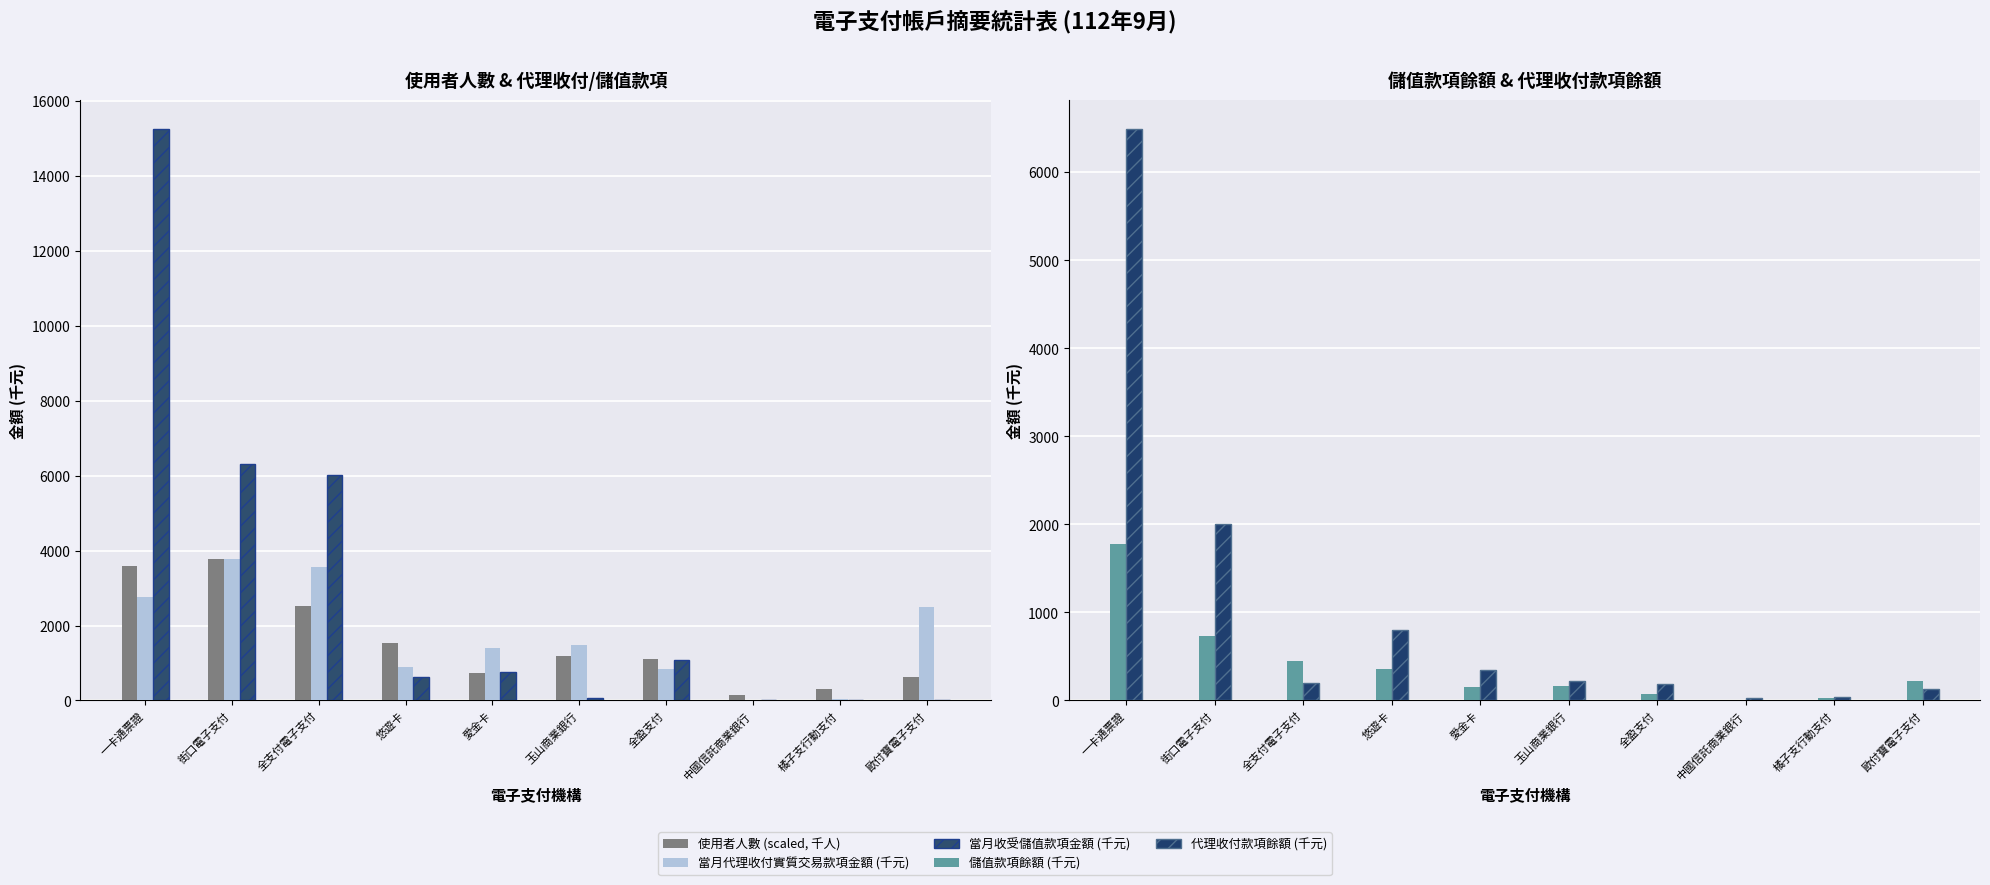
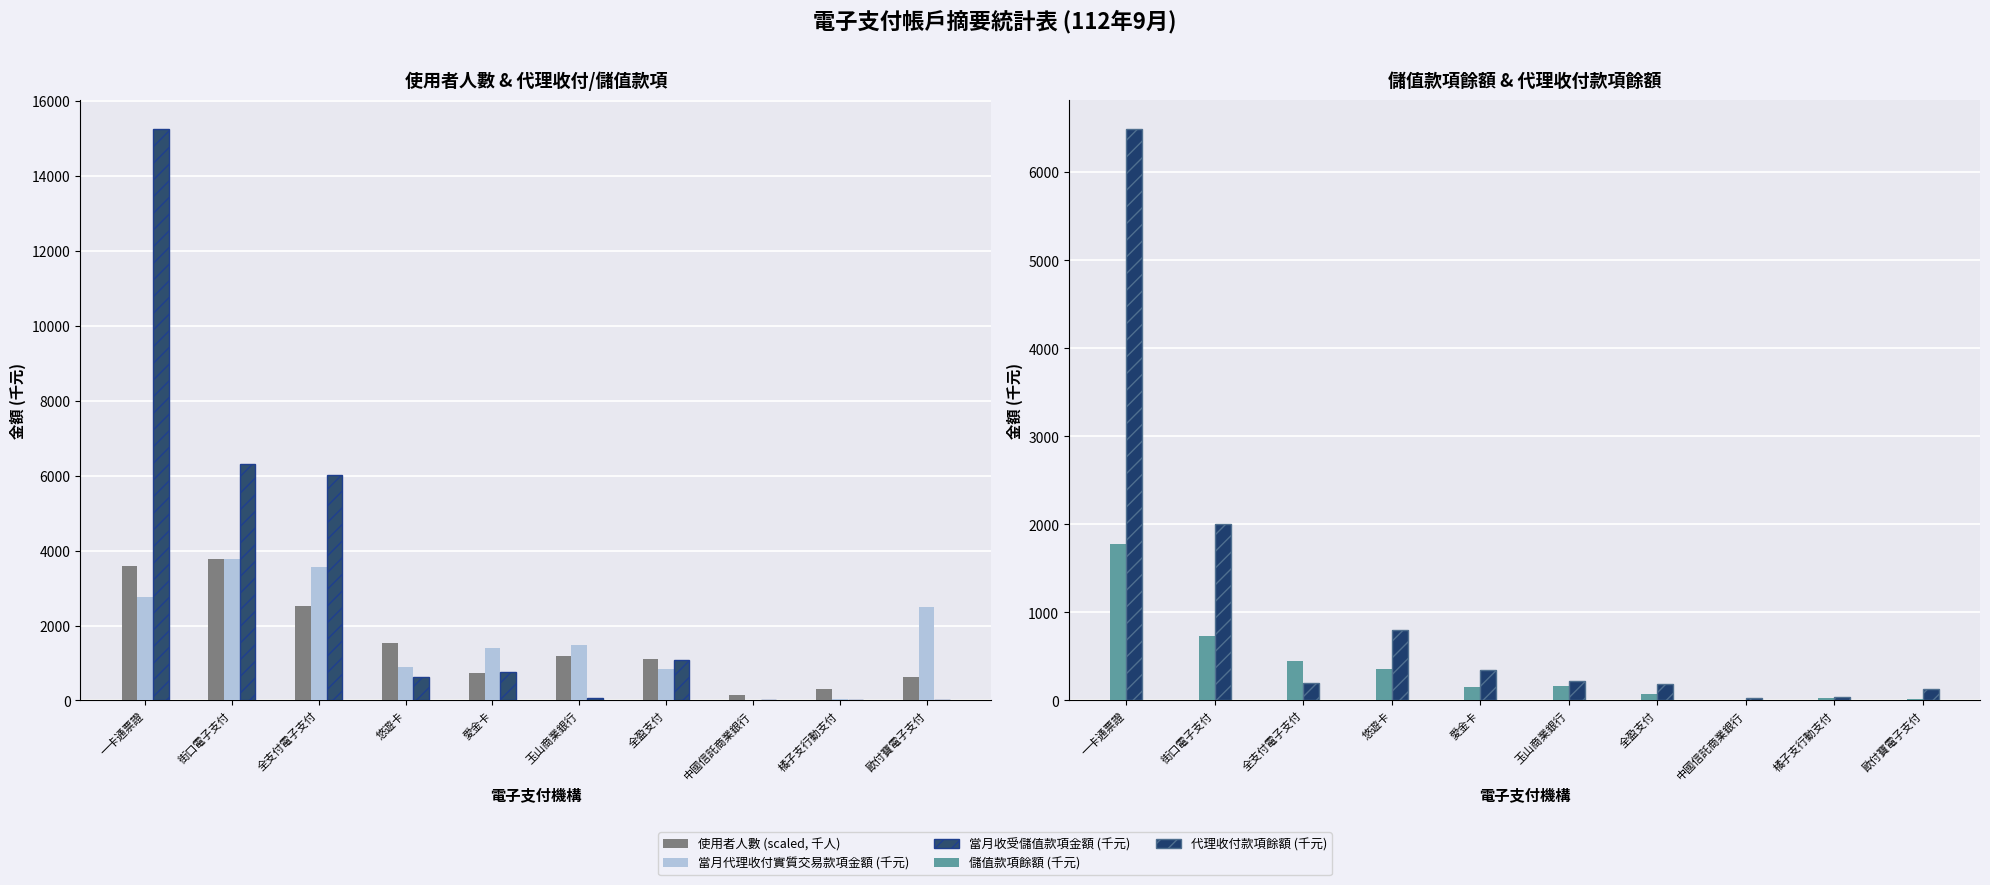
儲值款項餘額 & 代理收付款項餘額, 儲值款項餘額 (千元), 歐付寶電子支付: 200 -> 0
